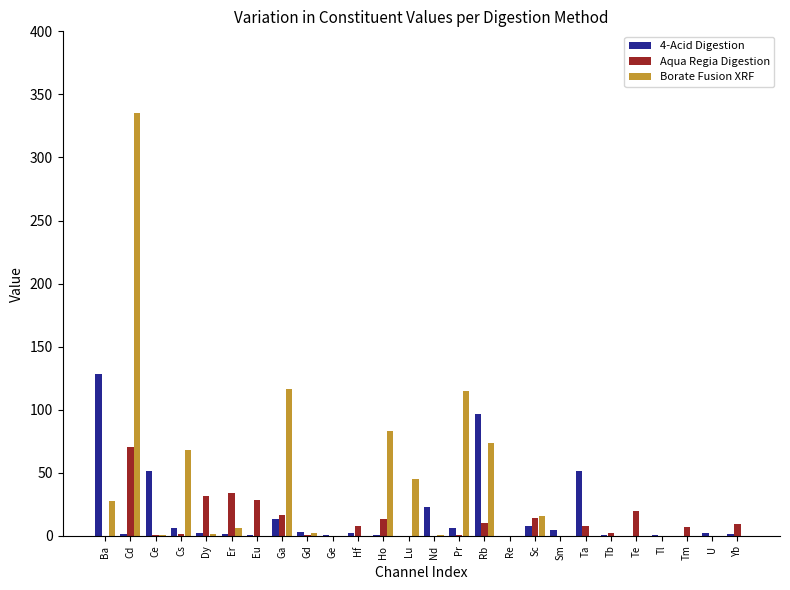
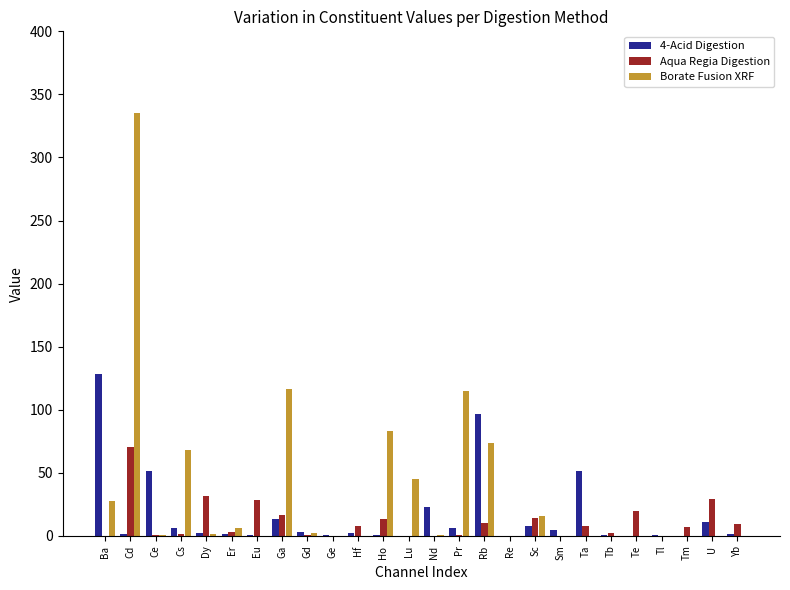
Aqua Regia Digestion, Er: 34 -> 3
4-Acid Digestion, U: 2 -> 11
Aqua Regia Digestion, U: 0 -> 29
